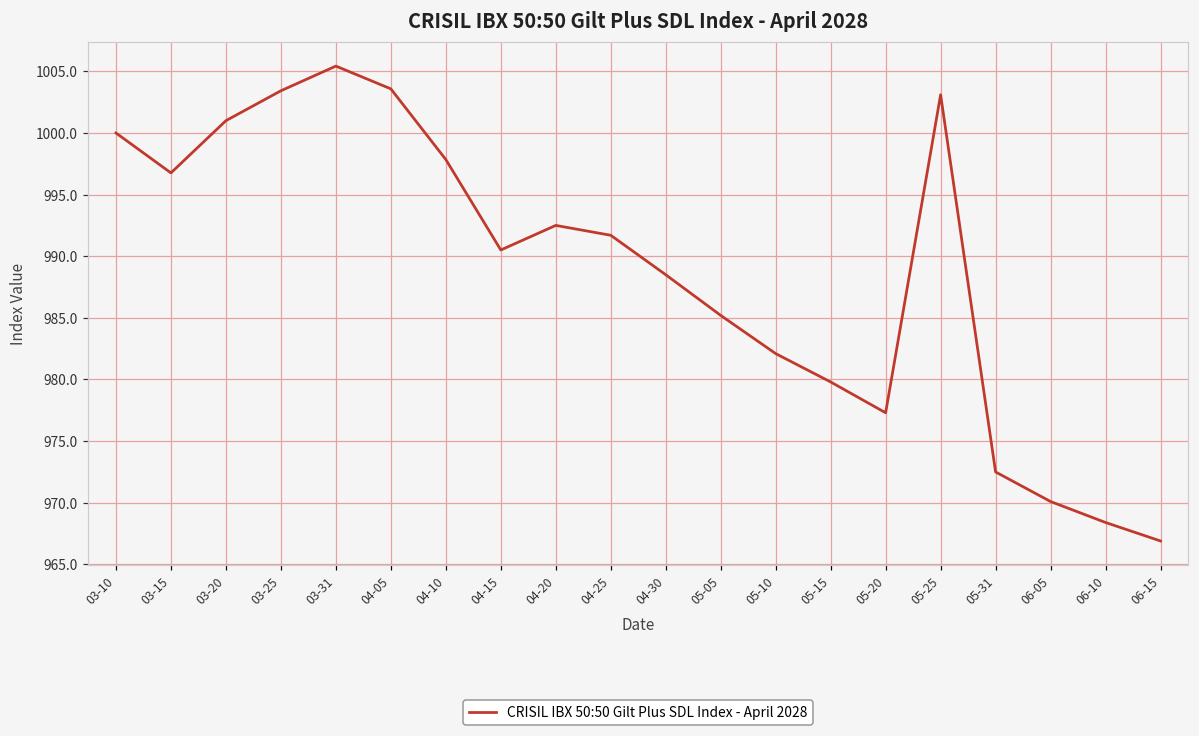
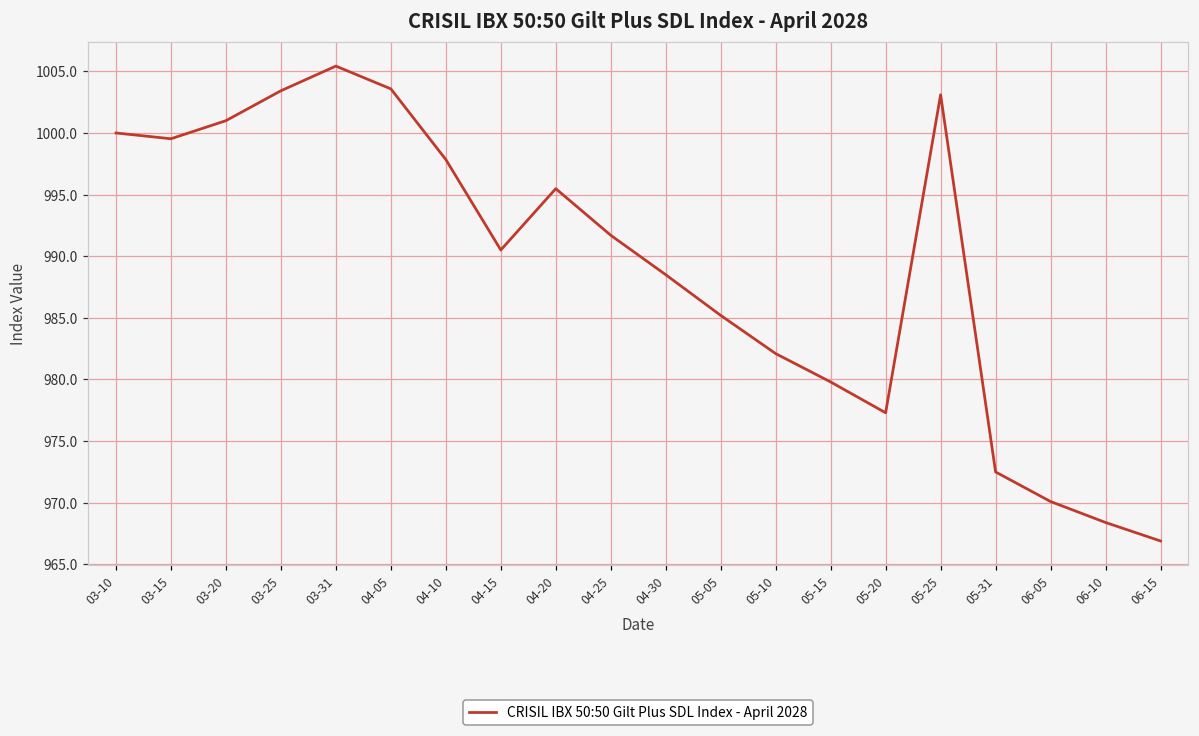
03-15: 996.8 -> 999.5
04-20: 992.5 -> 995.5
